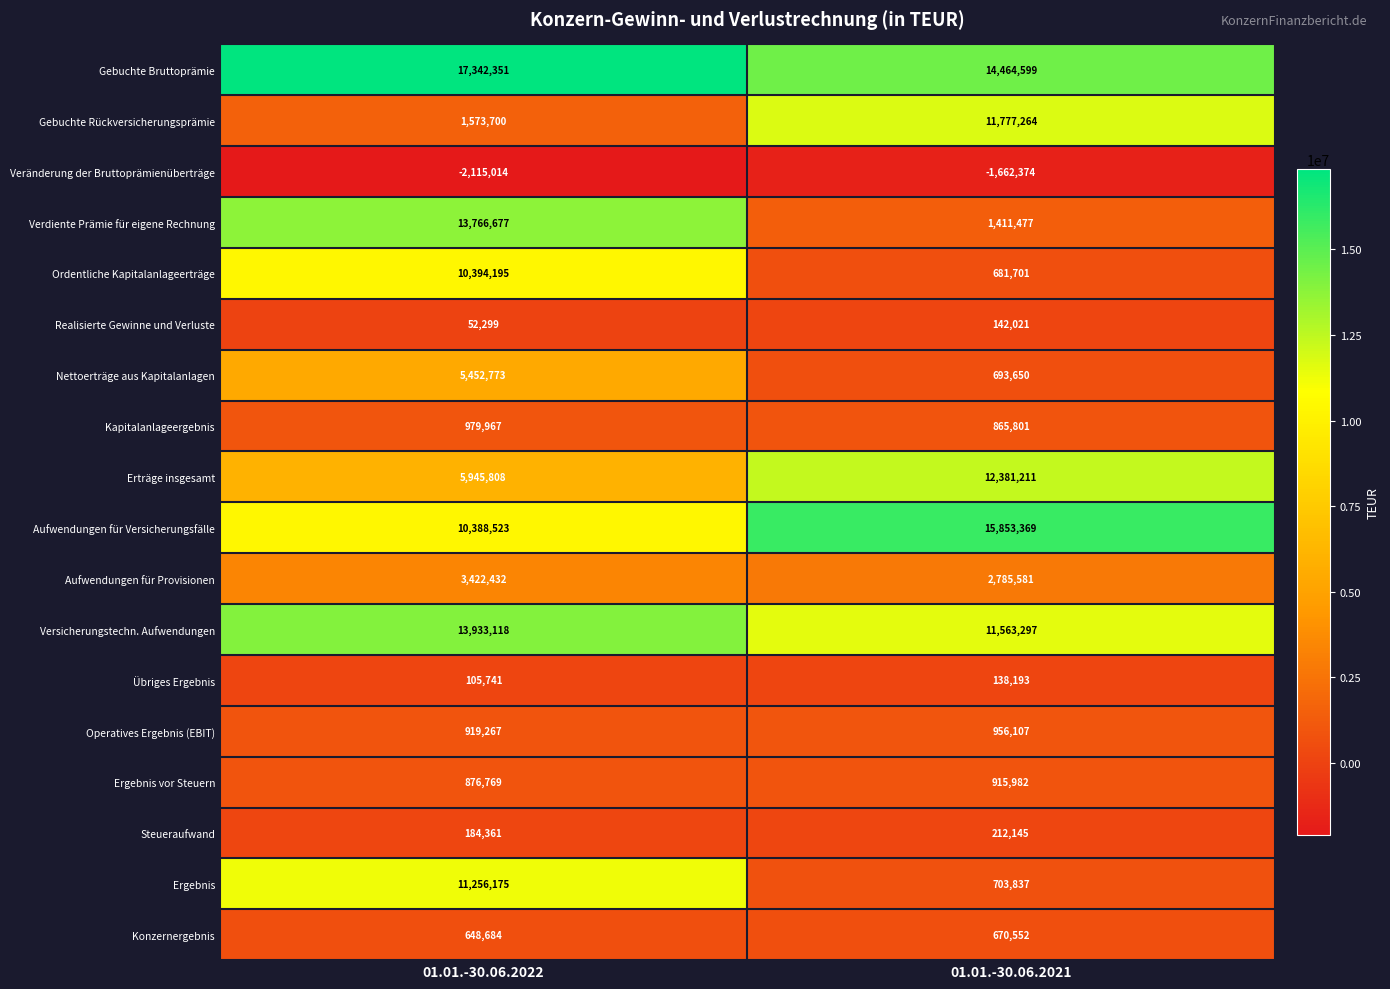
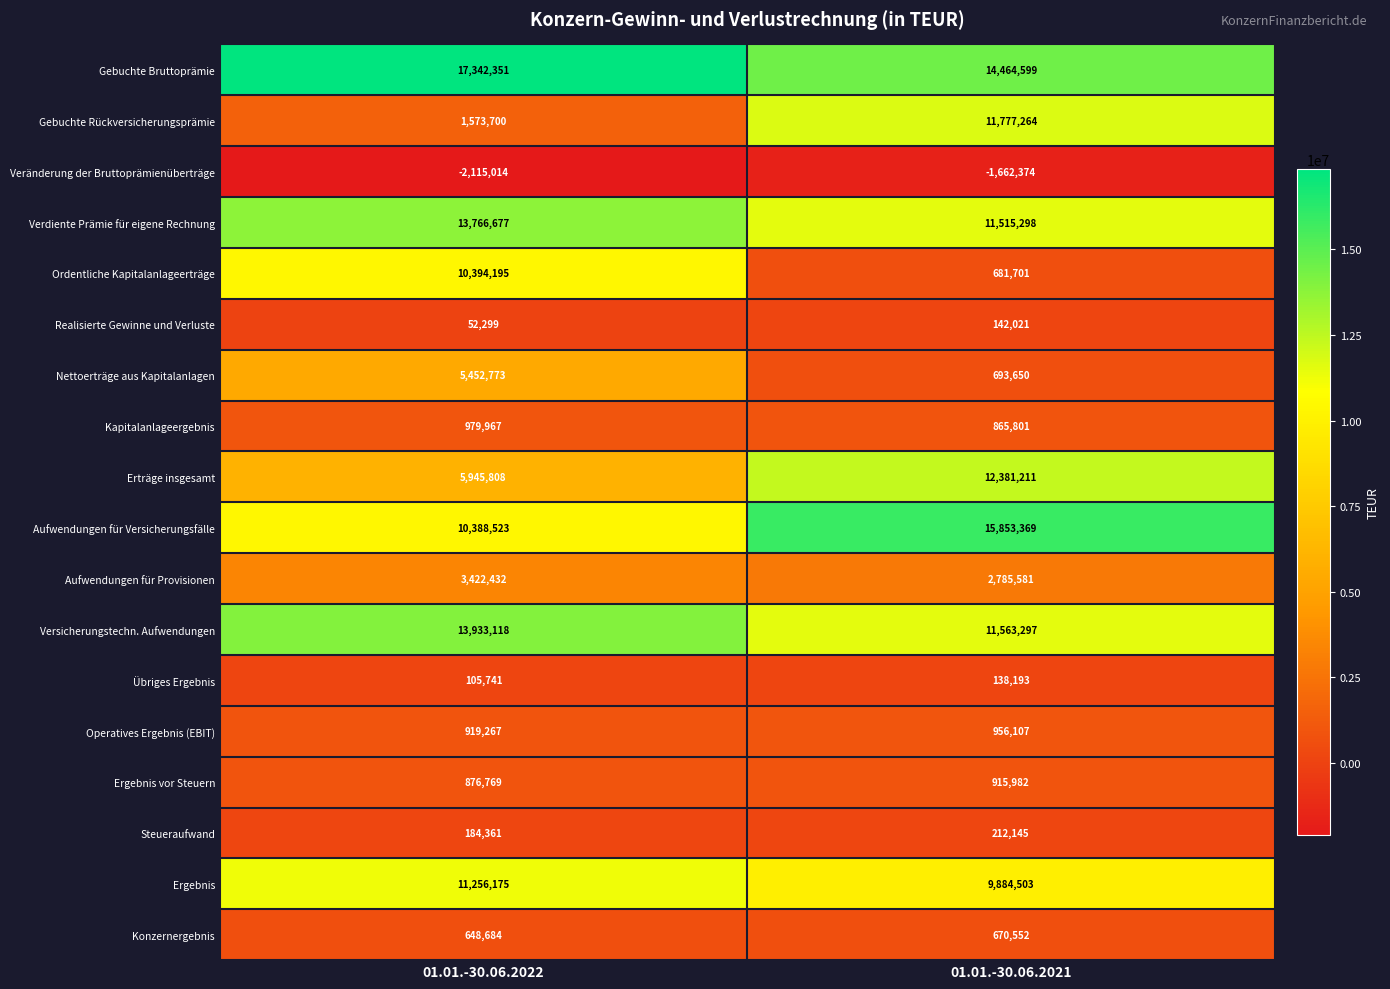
Verdiente Prämie für eigene Rechnung, 01.01.-30.06.2021: 1,411,477 -> 11,515,298
Ergebnis, 01.01.-30.06.2021: 703,837 -> 9,884,503
